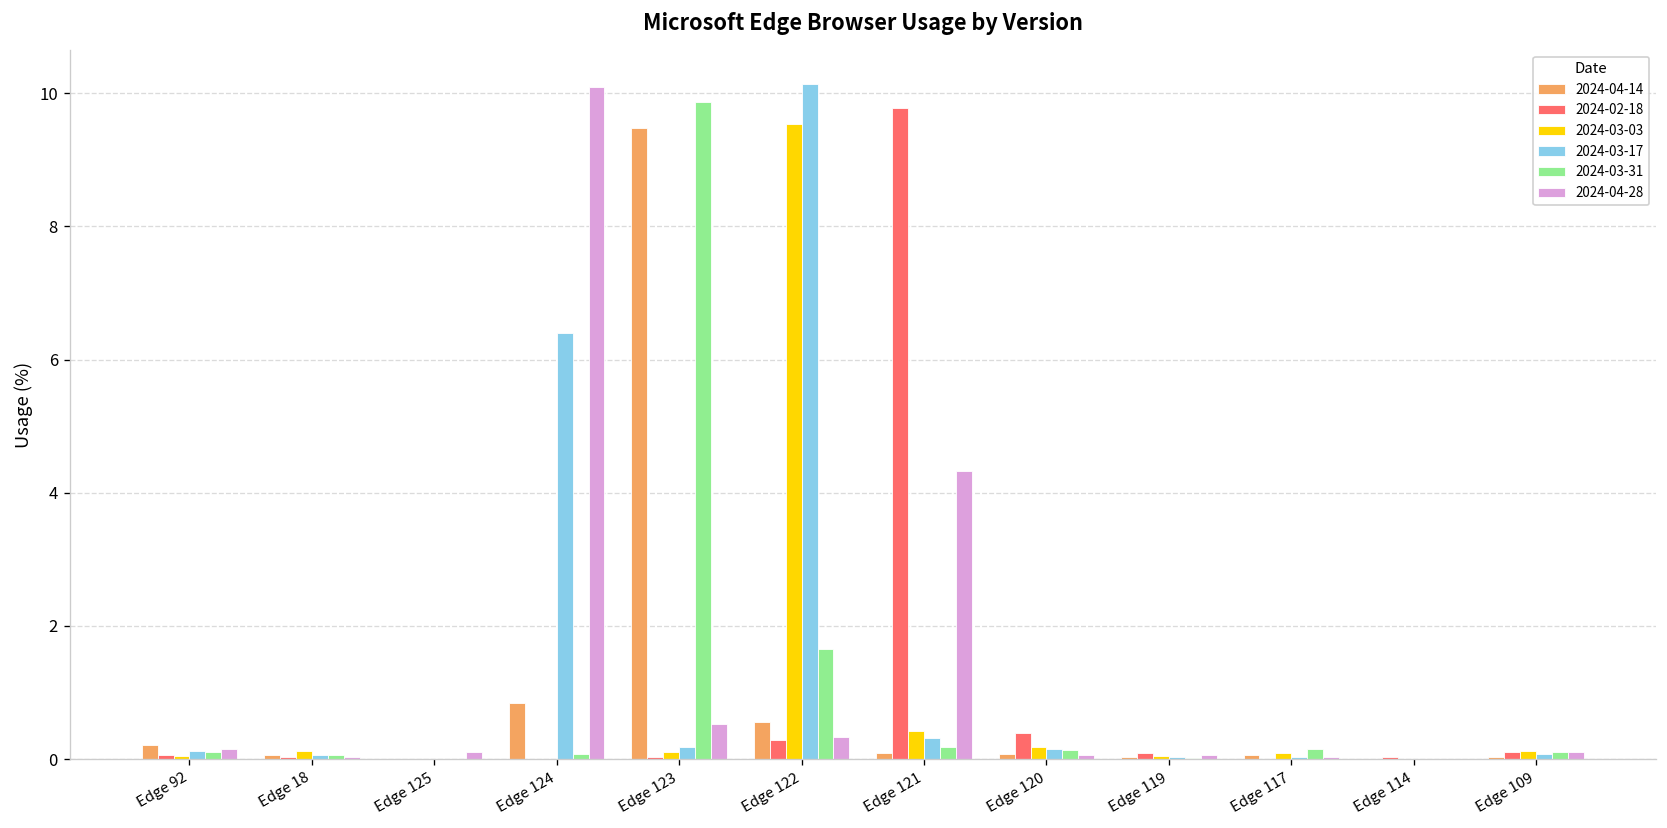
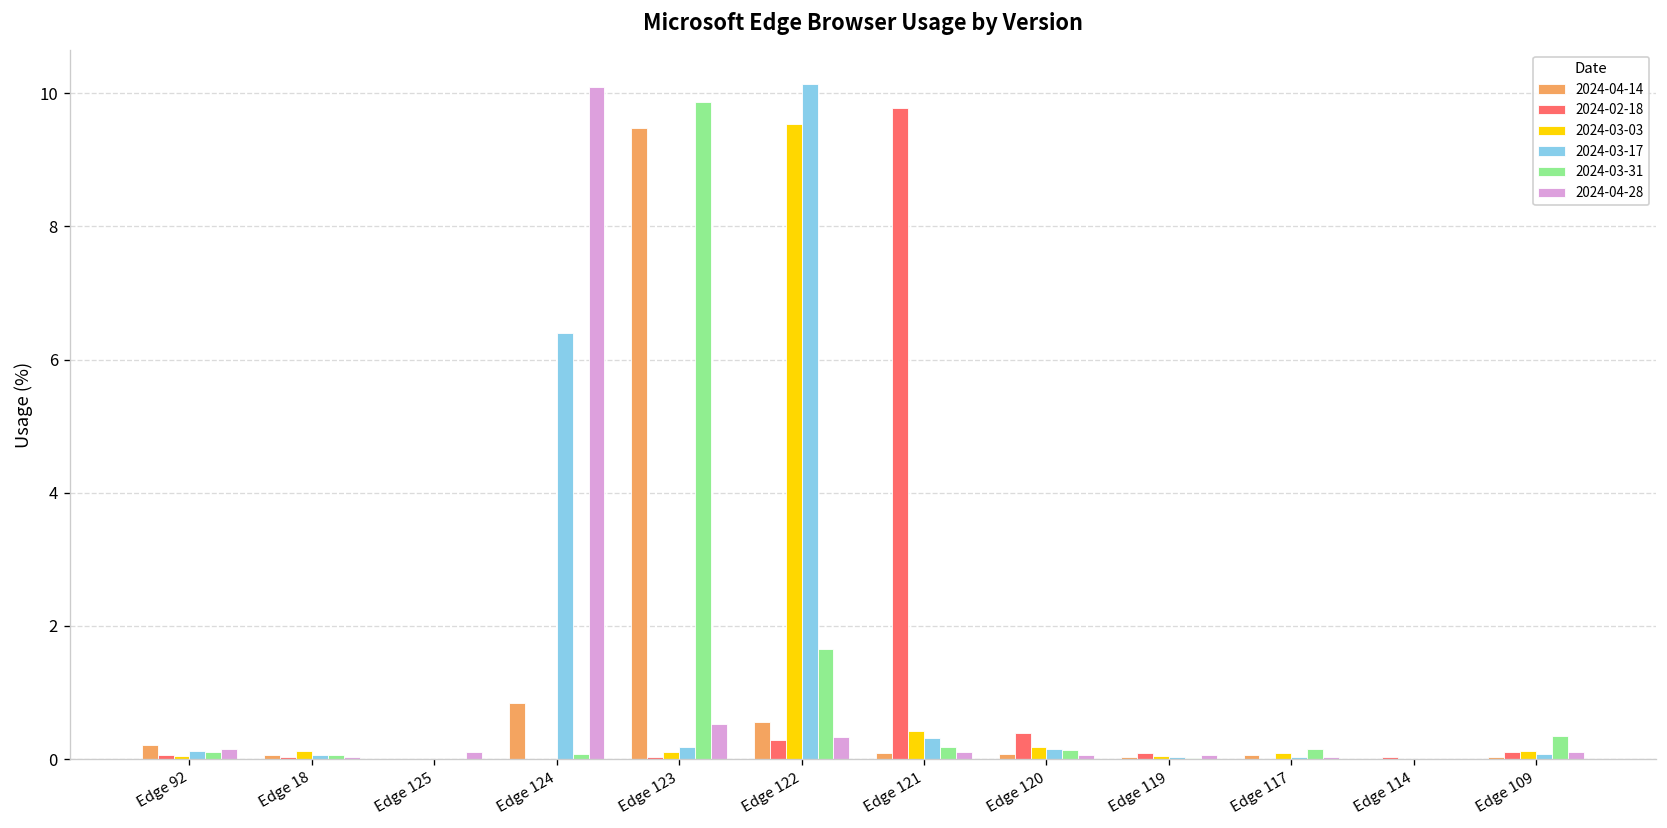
2024-04-28, Edge 121: 4.3 -> 0.1
2024-03-31, Edge 109: 0.1 -> 0.4
